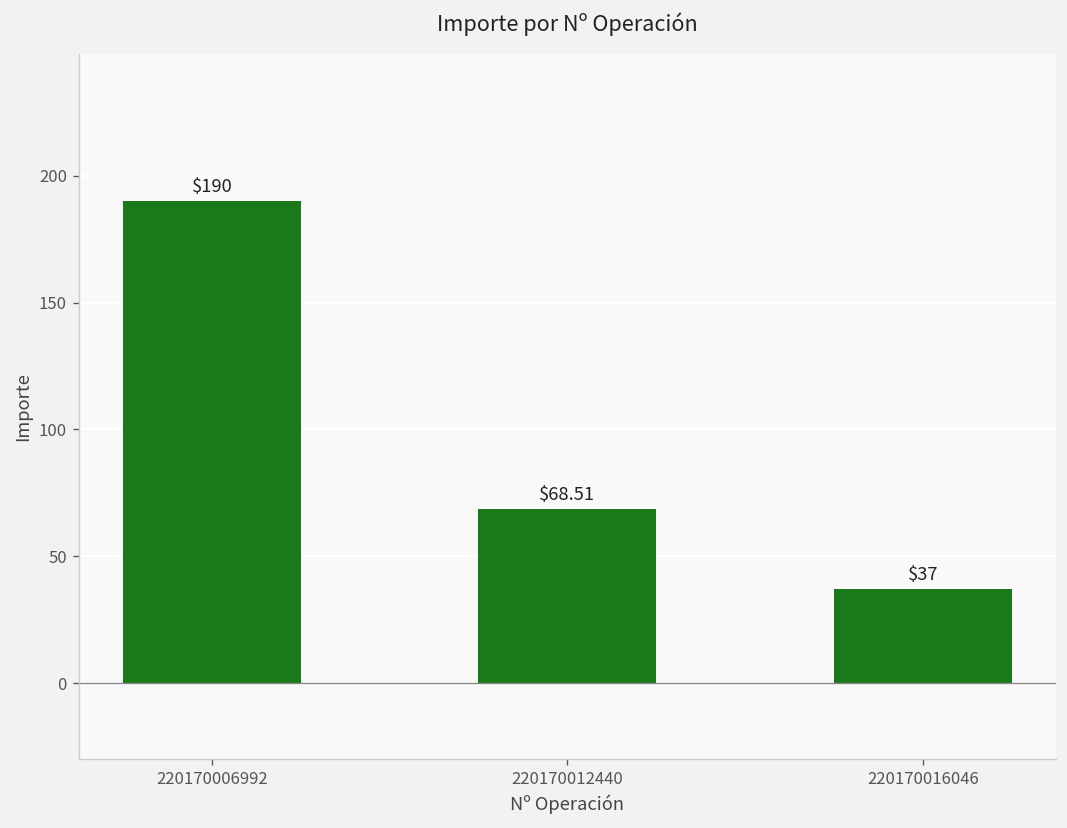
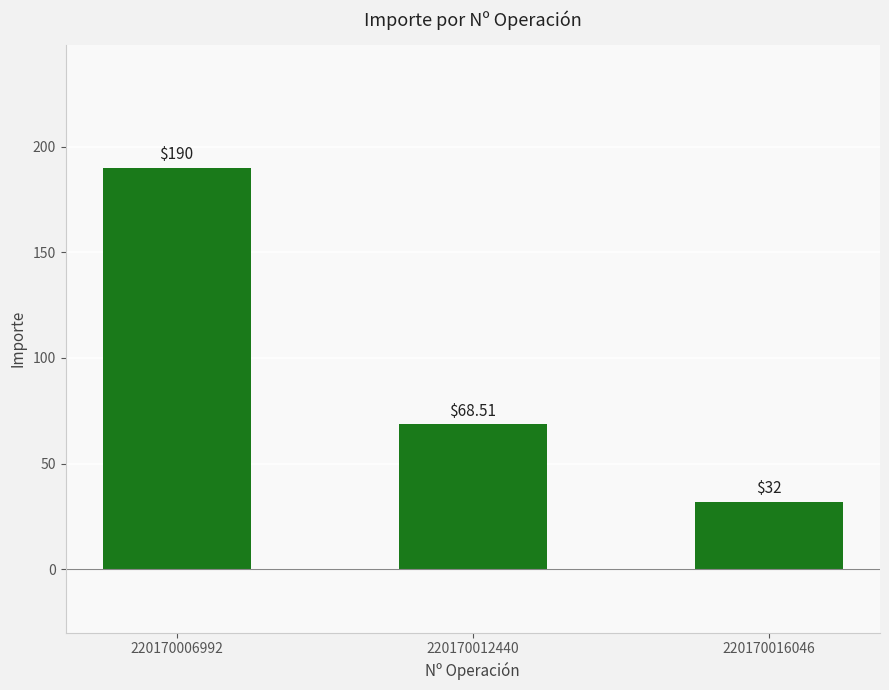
220170016046: $37 -> $32
